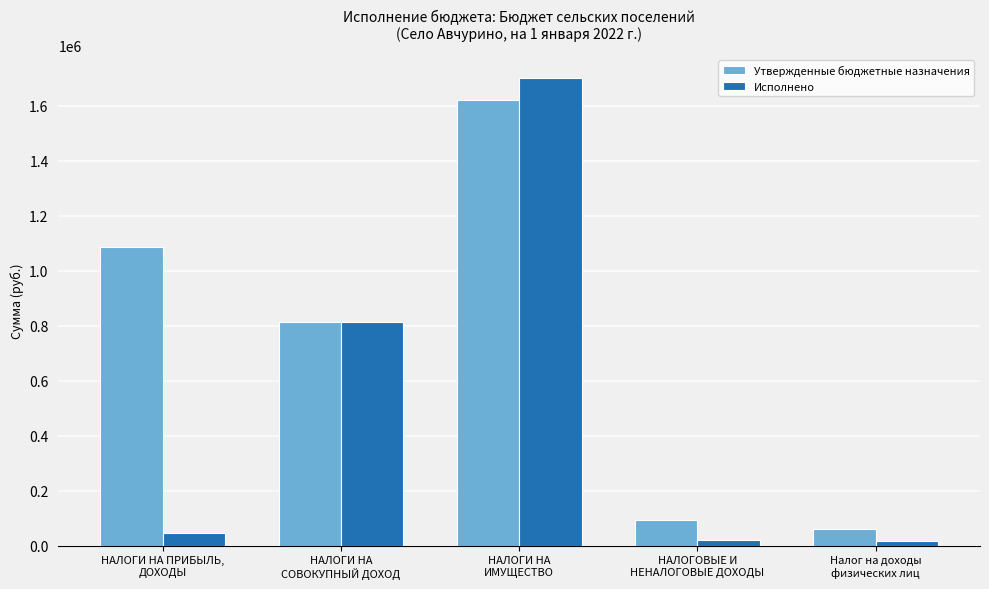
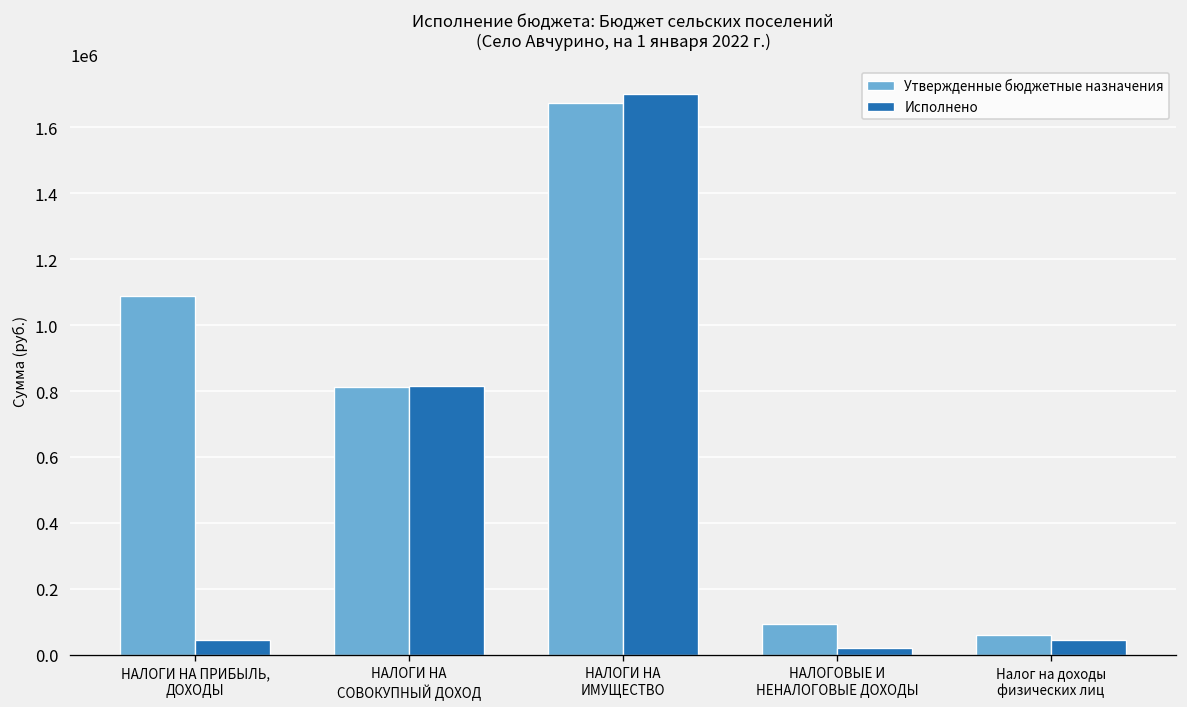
Утвержденные бюджетные назначения, НАЛОГИ НА ИМУЩЕСТВО: 1620000 -> 1670000
Исполнено, Налог на доходы физических лиц: 20000 -> 40000
